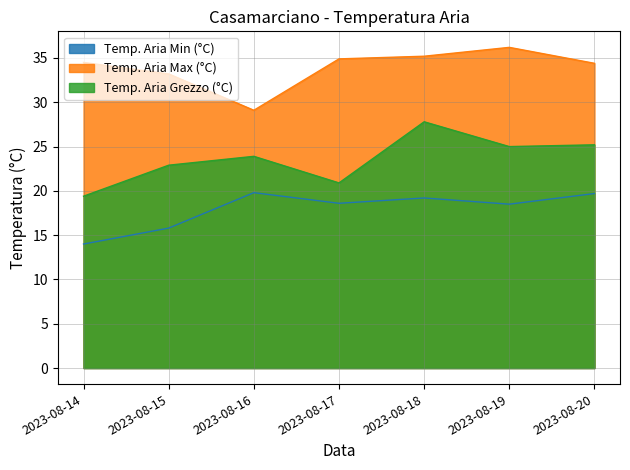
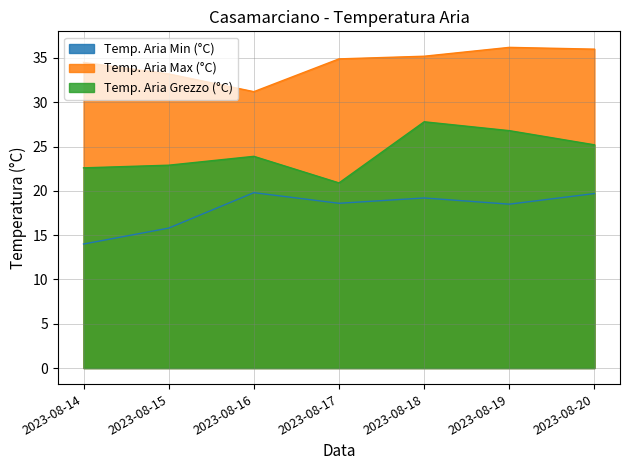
Temp. Aria Grezzo (°C), 2023-08-14: 19 -> 23
Temp. Aria Max (°C), 2023-08-16: 29 -> 31
Temp. Aria Grezzo (°C), 2023-08-19: 25 -> 27
Temp. Aria Max (°C), 2023-08-20: 34 -> 36
